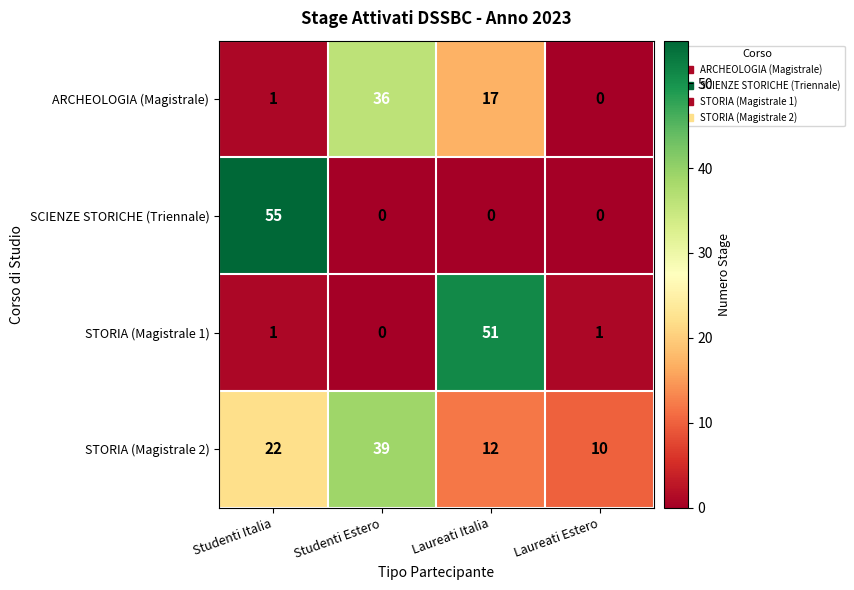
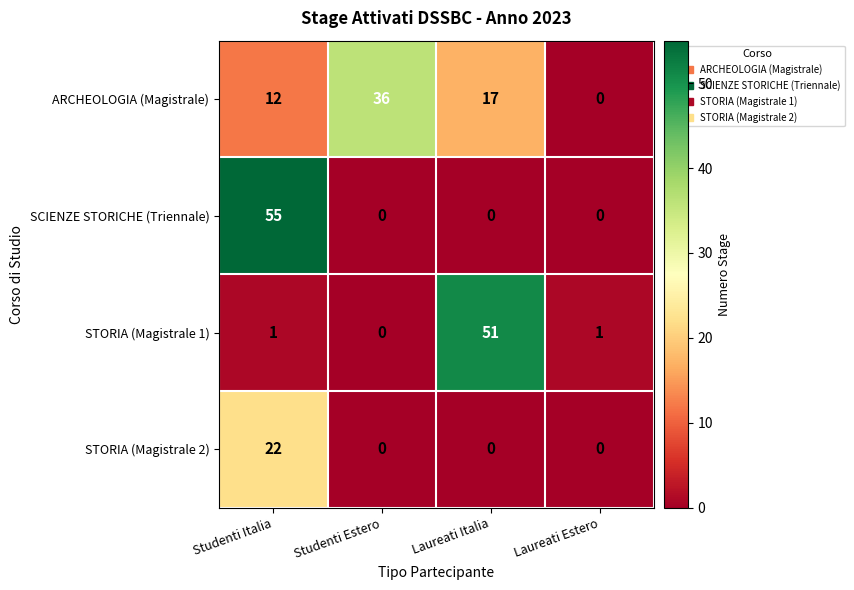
ARCHEOLOGIA (Magistrale), Studenti Italia: 1 -> 12
STORIA (Magistrale 2), Studenti Estero: 39 -> 0
STORIA (Magistrale 2), Laureati Italia: 12 -> 0
STORIA (Magistrale 2), Laureati Estero: 10 -> 0
